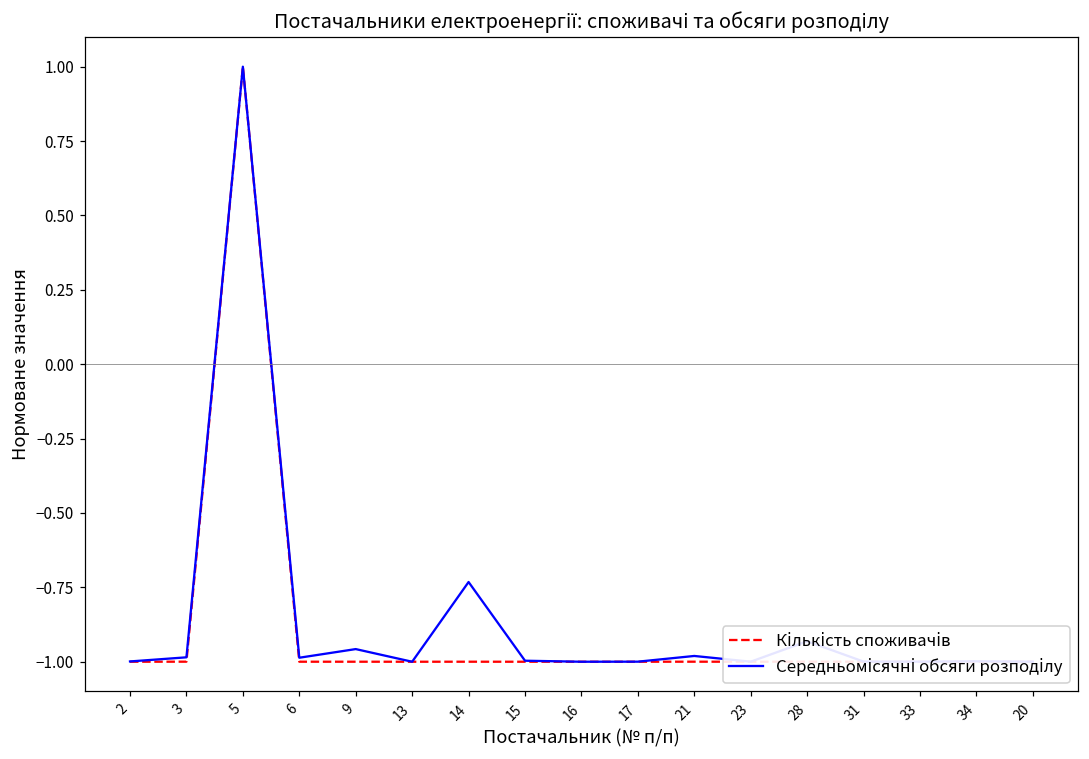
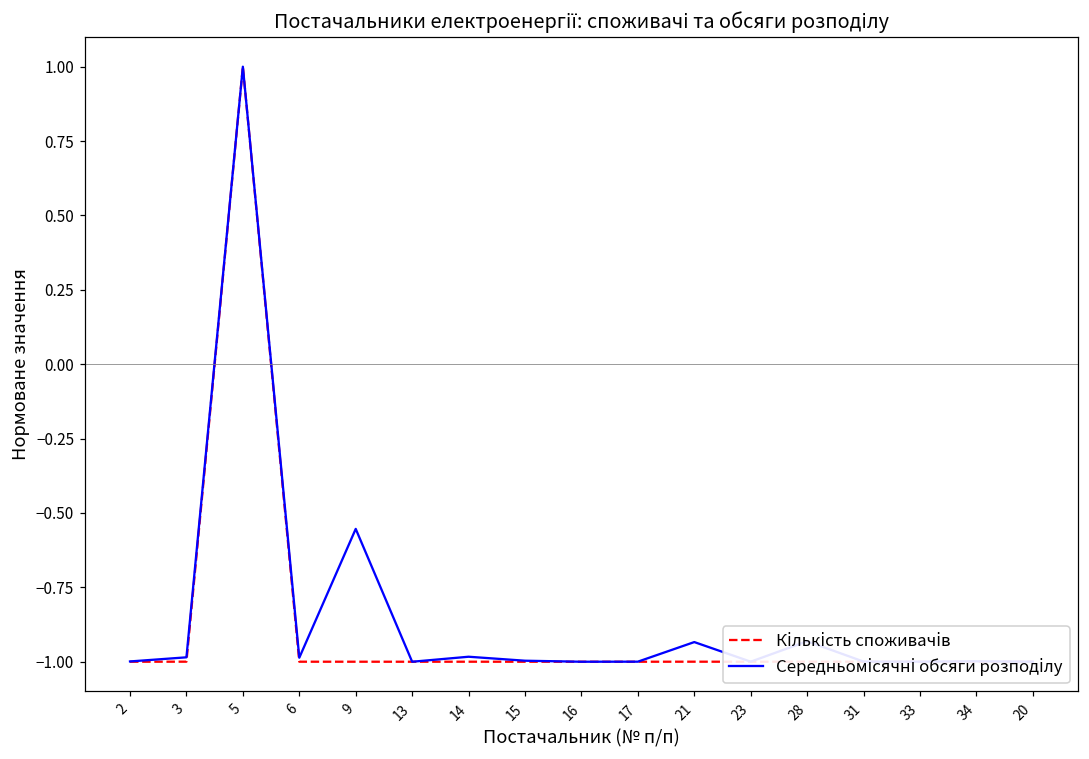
Середньомісячні обсяги розподілу, 9: -0.96 -> -0.55
Середньомісячні обсяги розподілу, 14: -0.73 -> -0.98
Середньомісячні обсяги розподілу, 21: -0.98 -> -0.93
